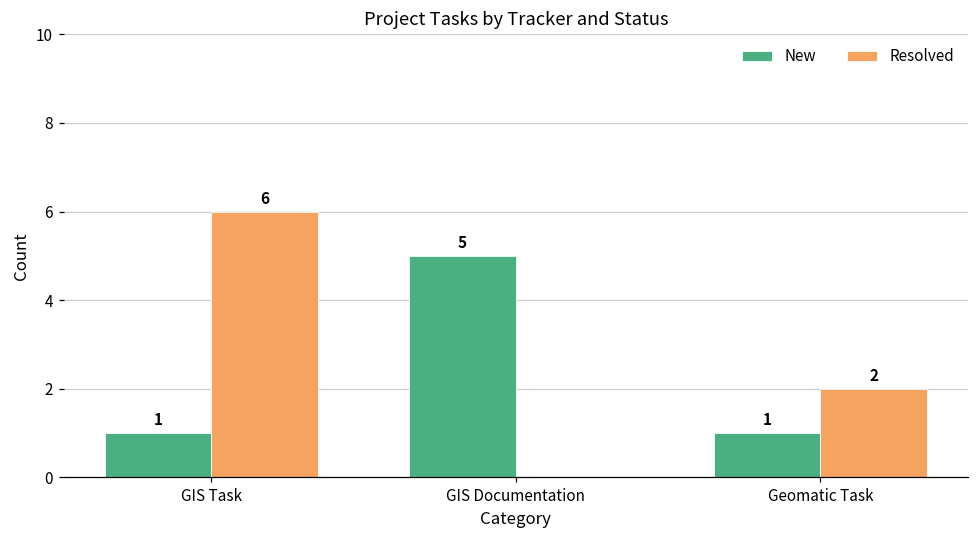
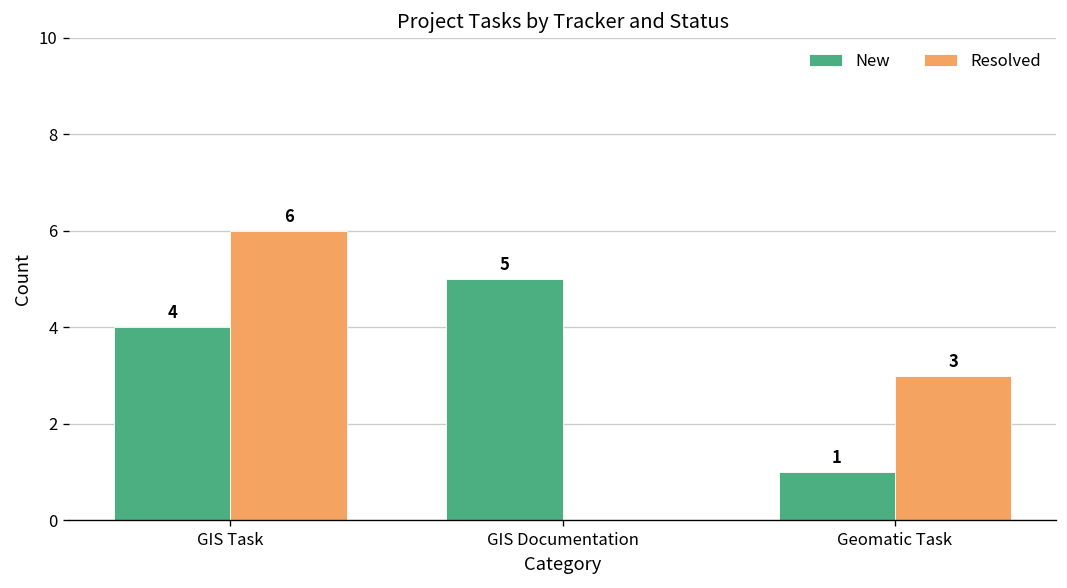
New, GIS Task: 1 -> 4
Resolved, Geomatic Task: 2 -> 3
